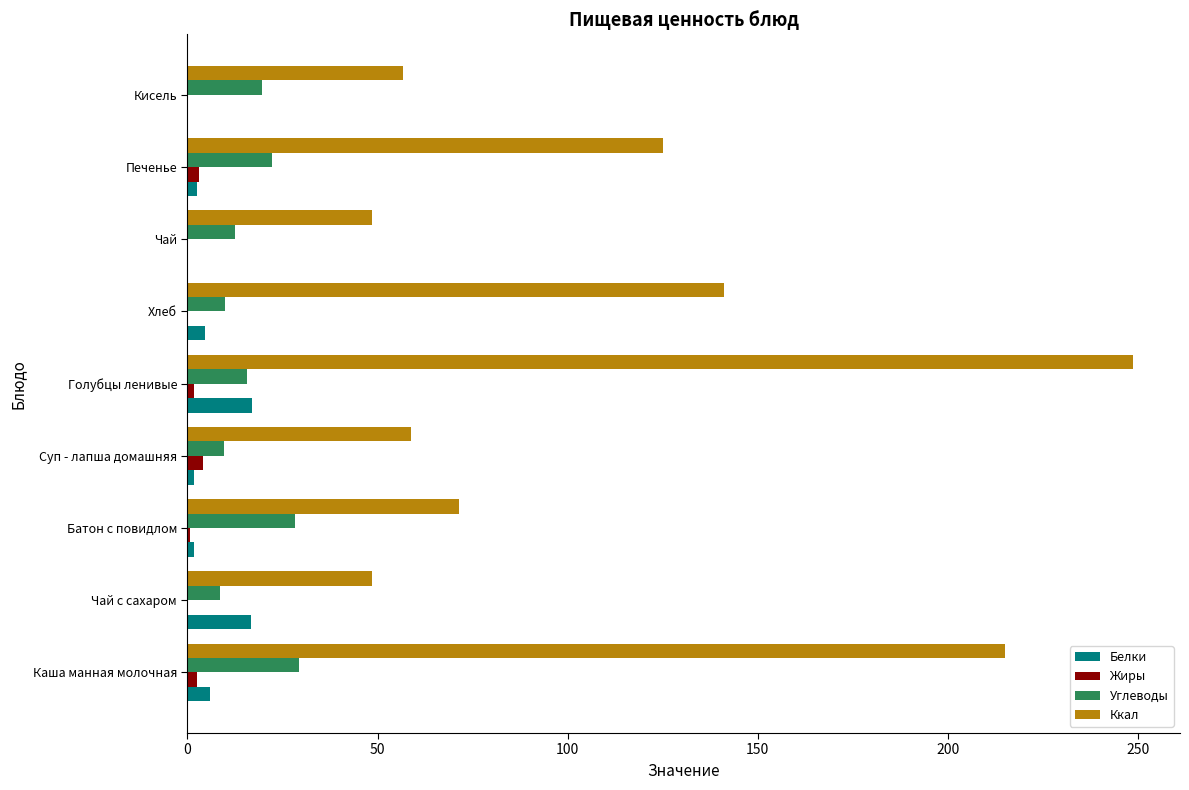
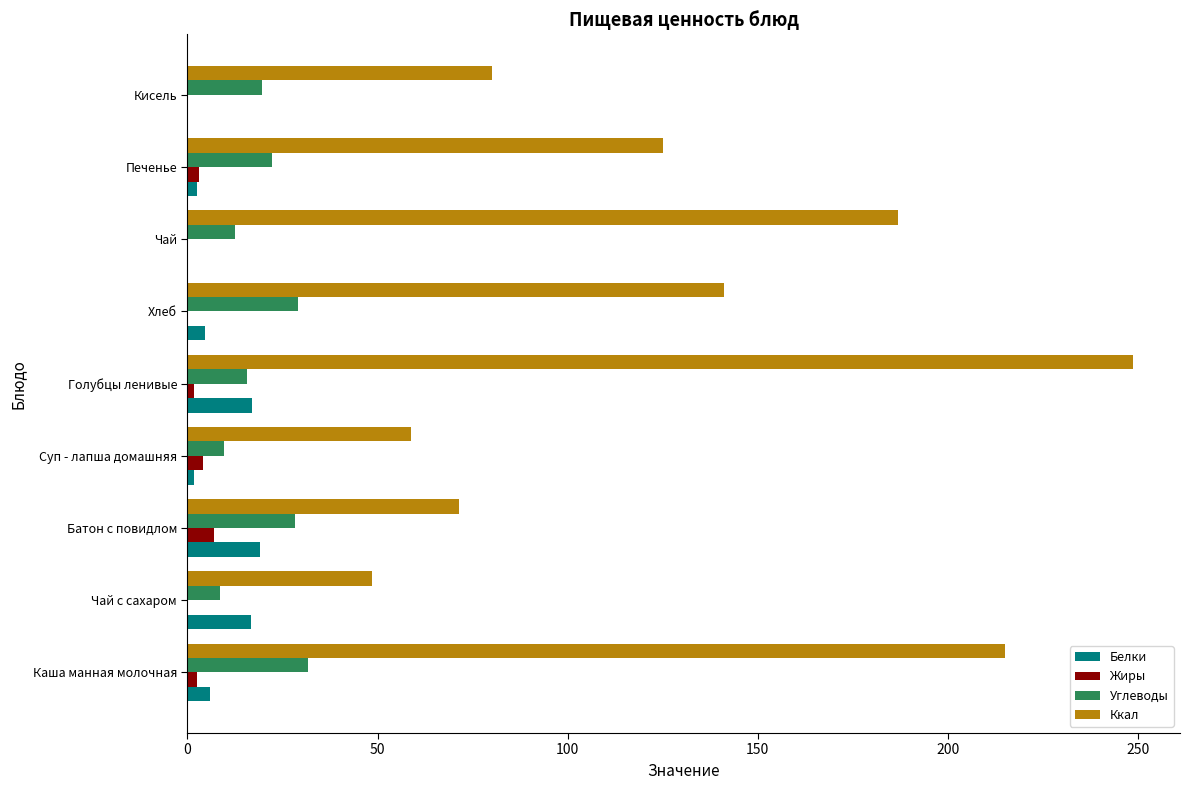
Ккал, Кисель: 57 -> 80
Ккал, Чай: 49 -> 187
Углеводы, Хлеб: 10 -> 29
Жиры, Батон с повидлом: 1 -> 7
Белки, Батон с повидлом: 2 -> 19
Углеводы, Каша манная молочная: 29 -> 32
